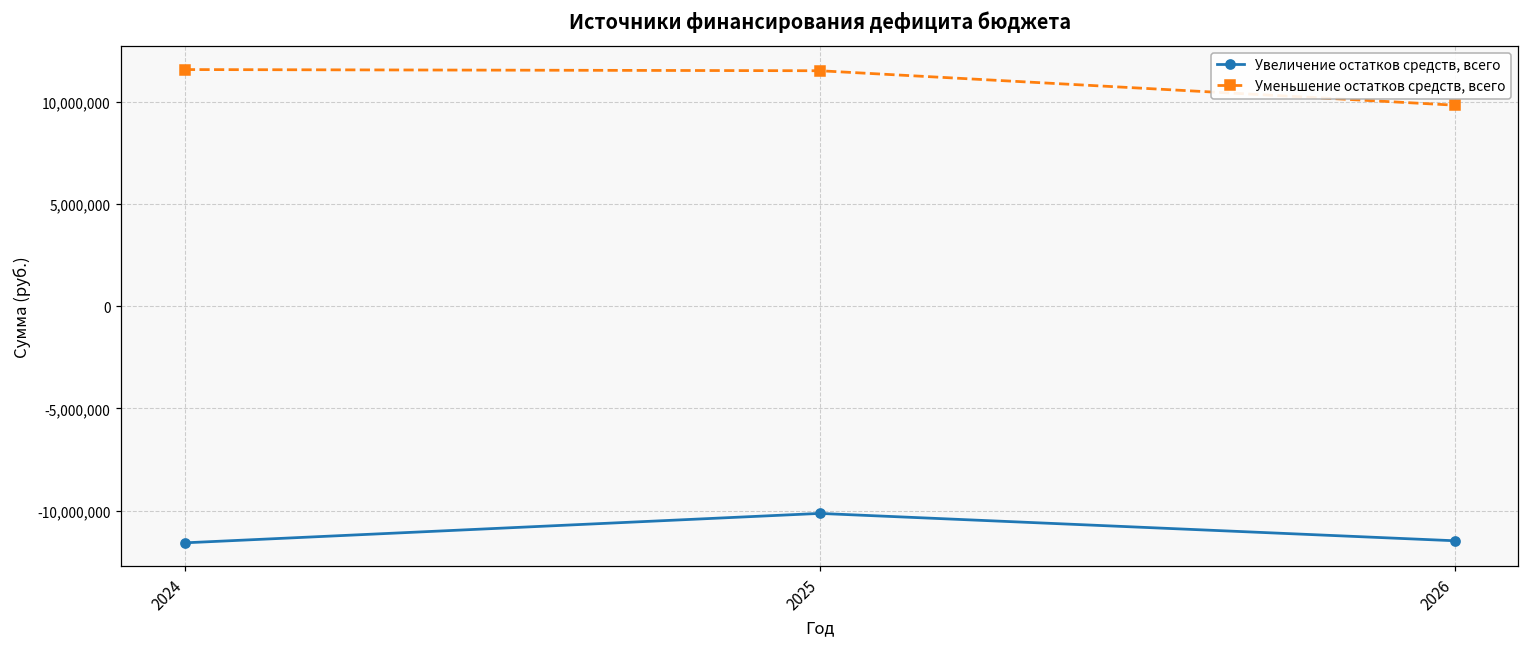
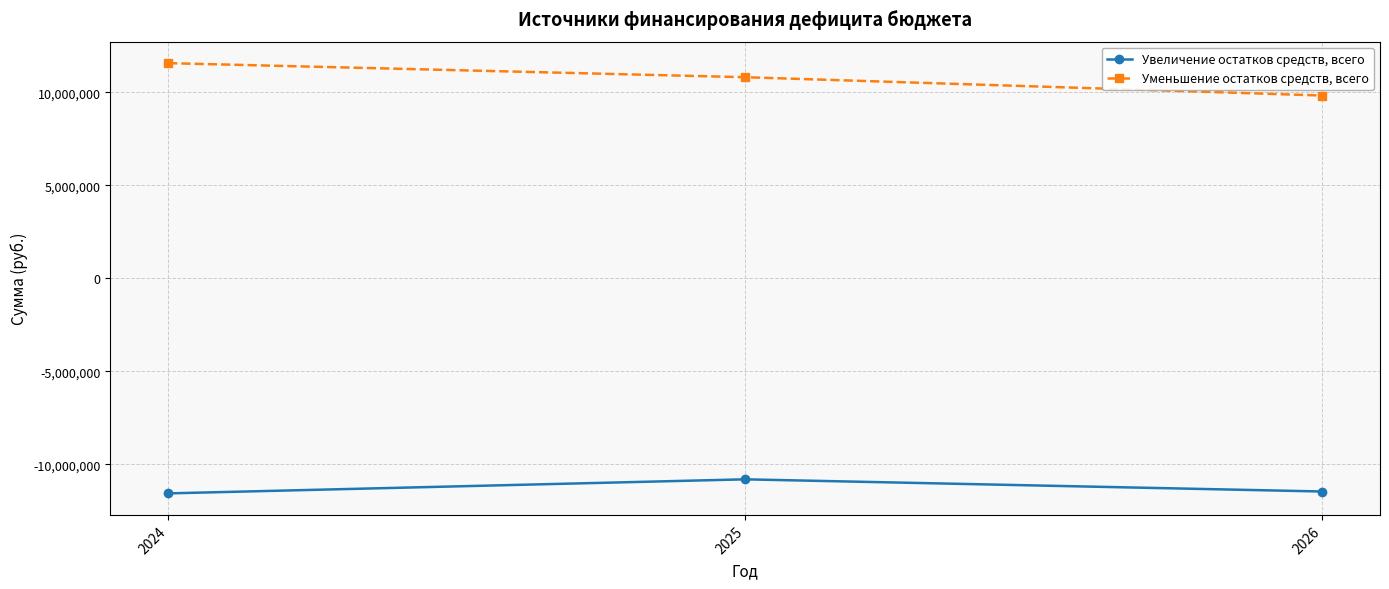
Увеличение остатков средств, всего, 2025: -10,100,000 -> -10,800,000
Уменьшение остатков средств, всего, 2025: 11,500,000 -> 10,800,000
